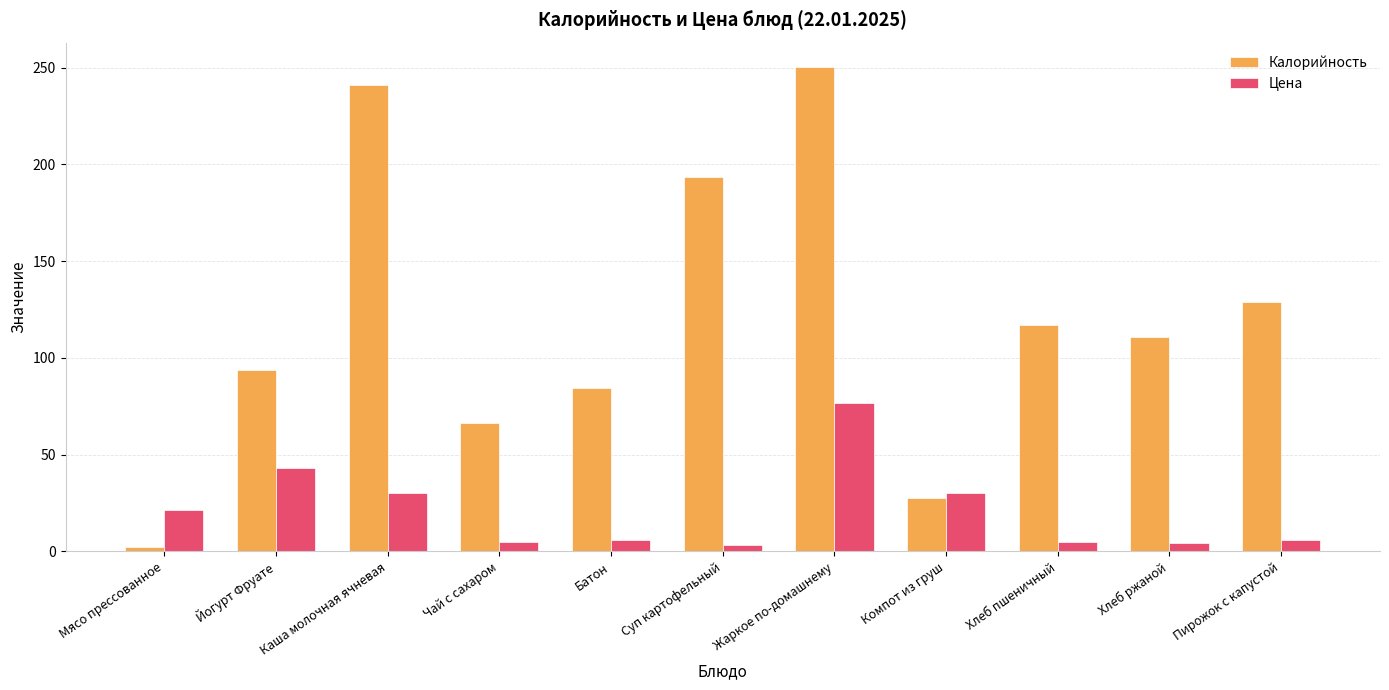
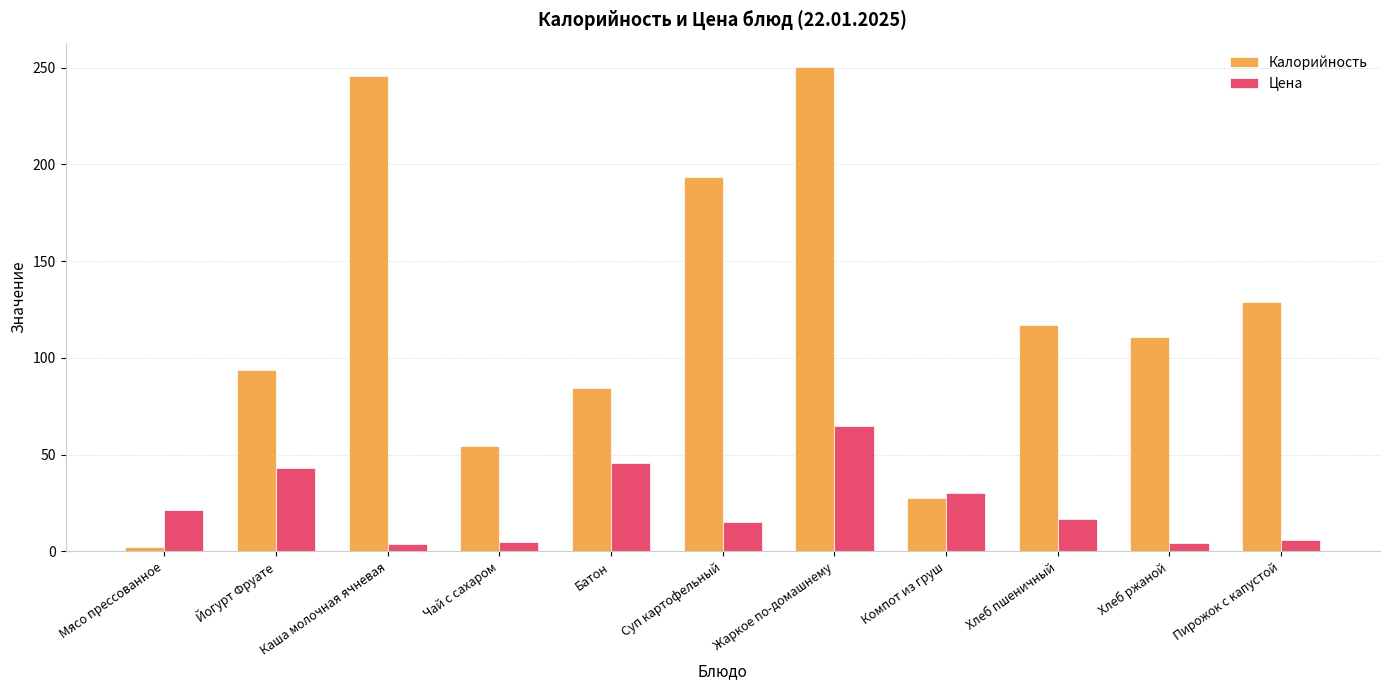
Калорийность, Каша молочная ячневая: 241 -> 246
Цена, Каша молочная ячневая: 30 -> 4
Калорийность, Чай с сахаром: 66 -> 54
Цена, Батон: 6 -> 46
Цена, Суп картофельный: 4 -> 15
Цена, Жаркое по-домашнему: 77 -> 65
Цена, Хлеб пшеничный: 5 -> 17
